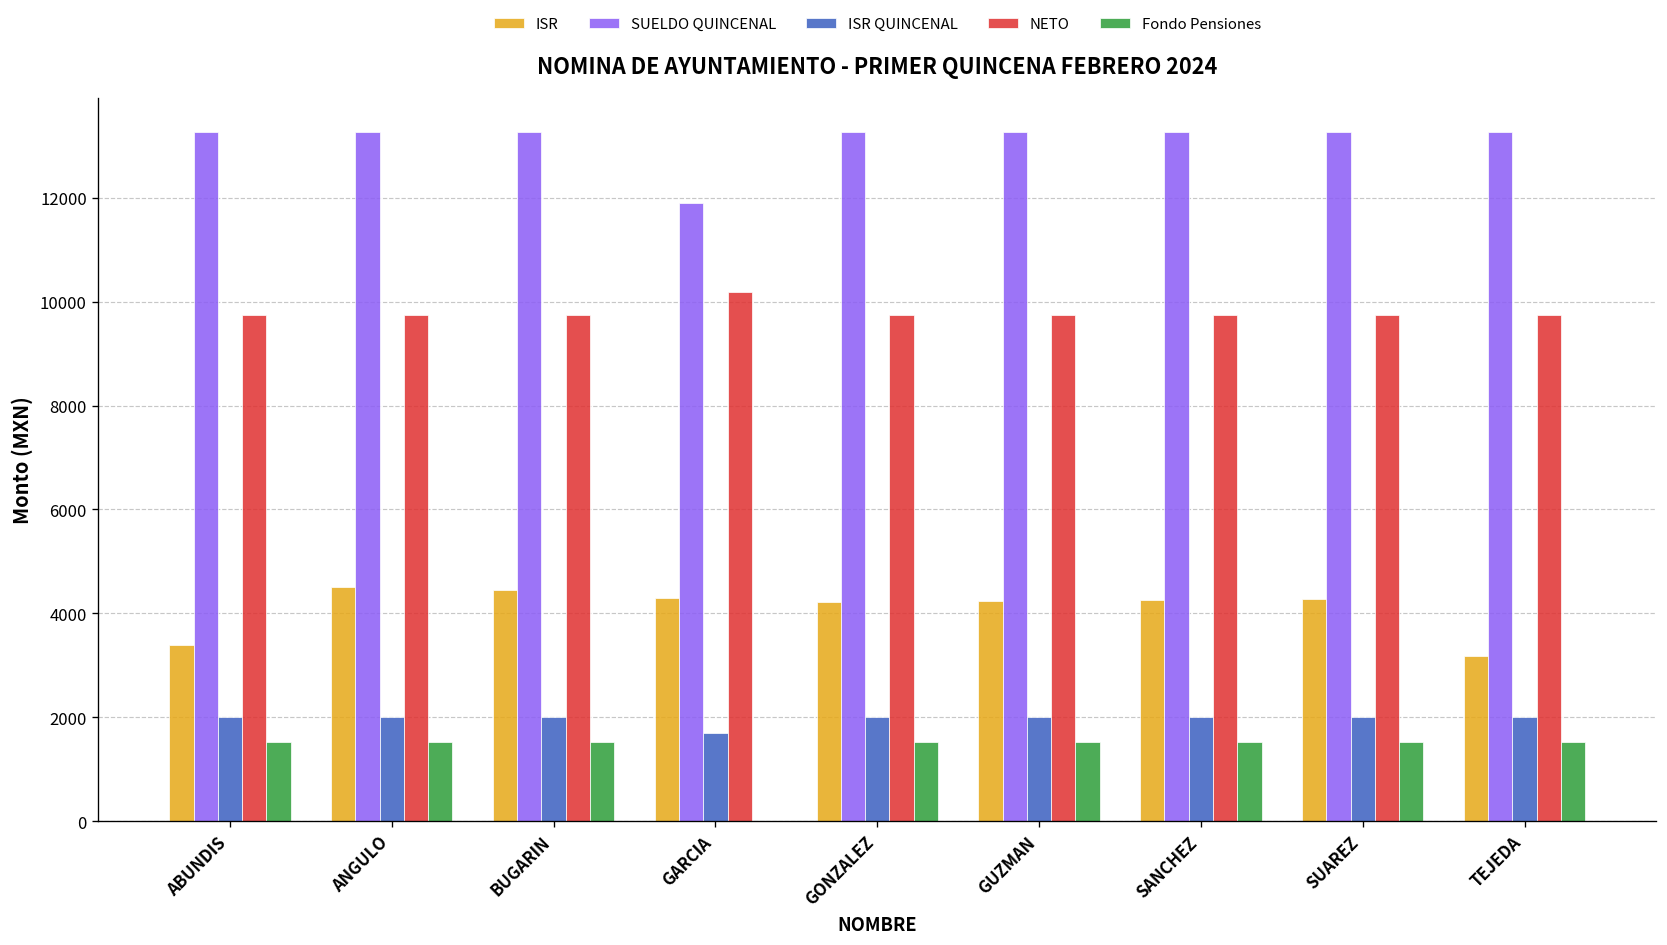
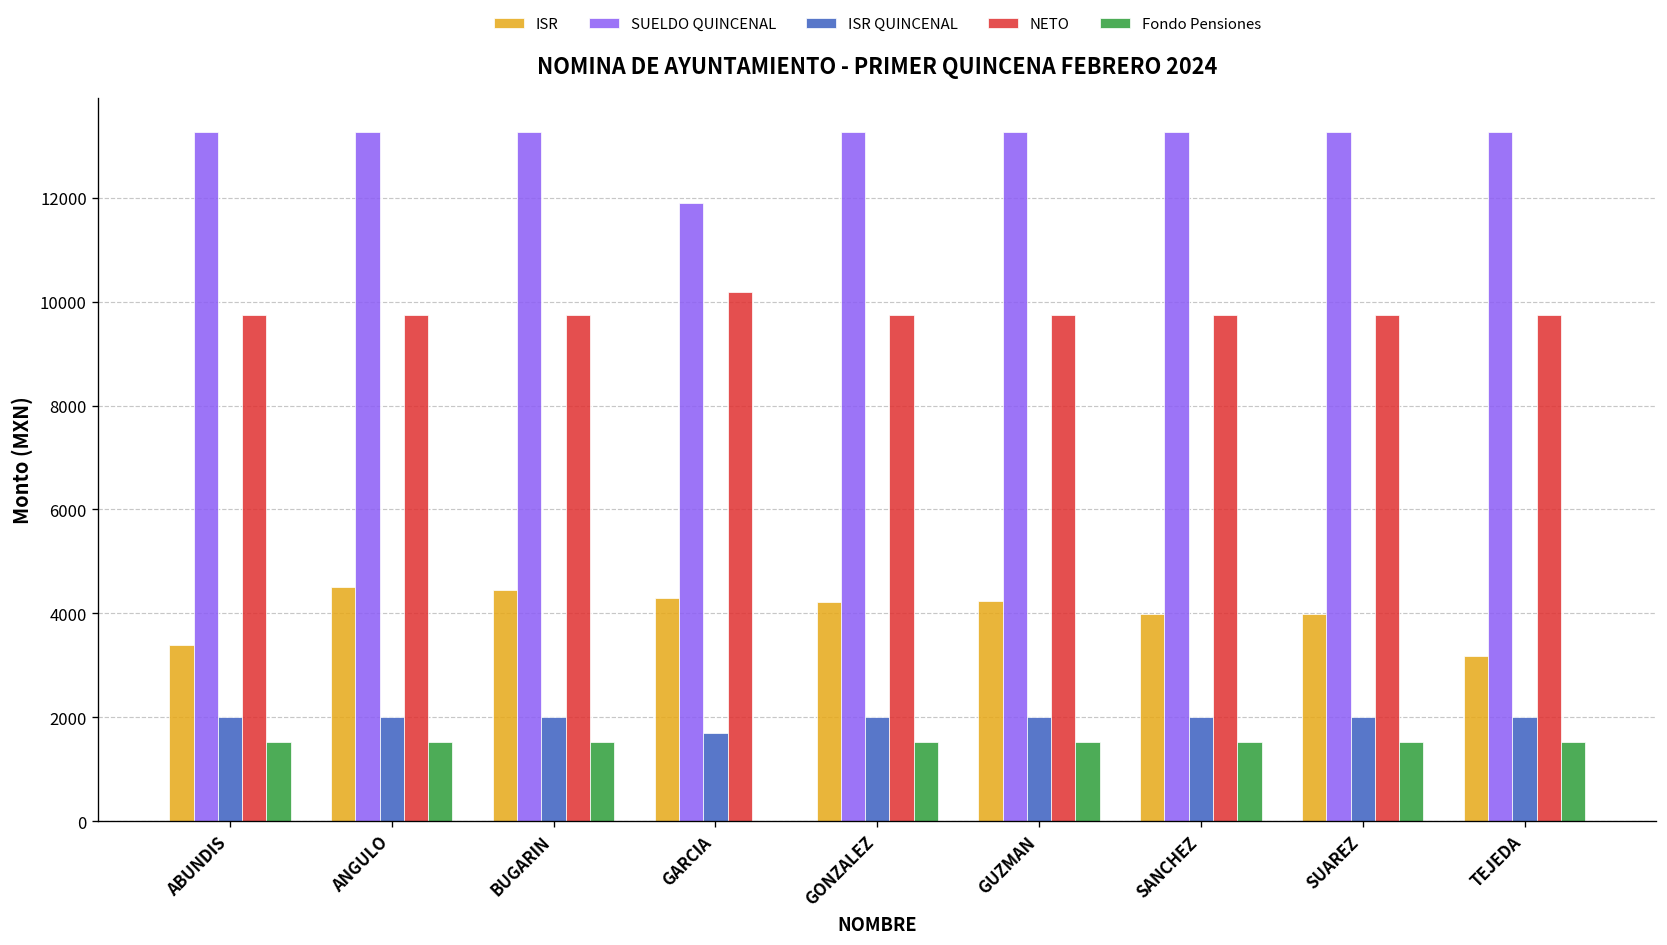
ISR, SANCHEZ: 4300 -> 4000
ISR, SUAREZ: 4300 -> 4000
